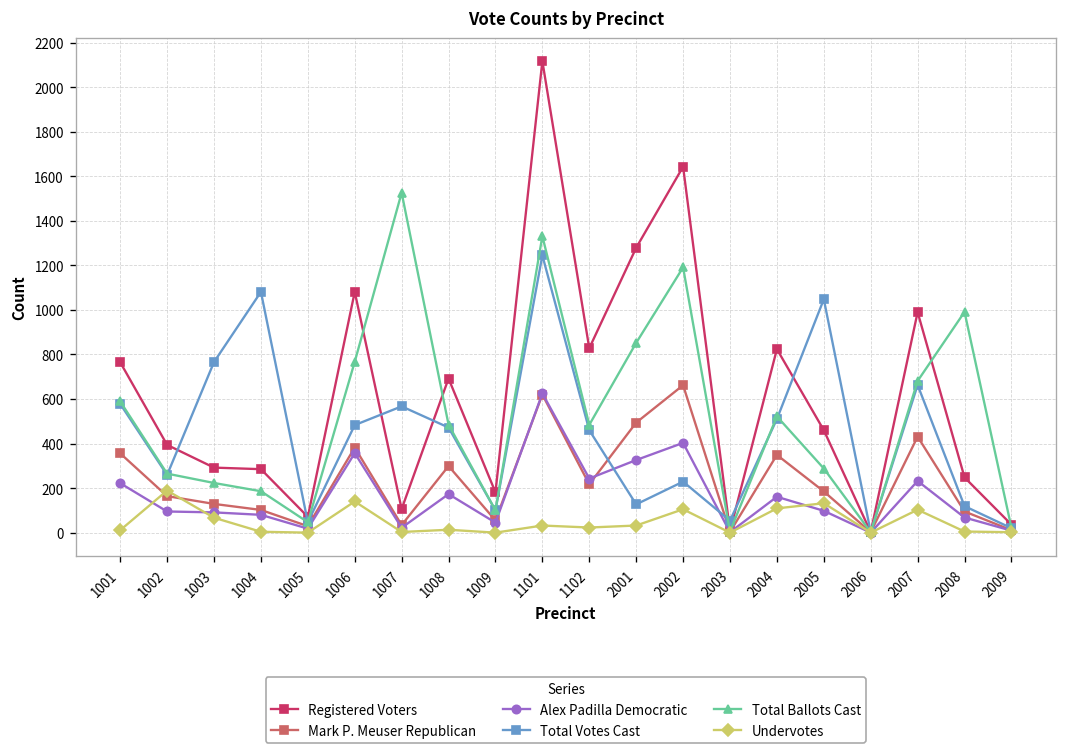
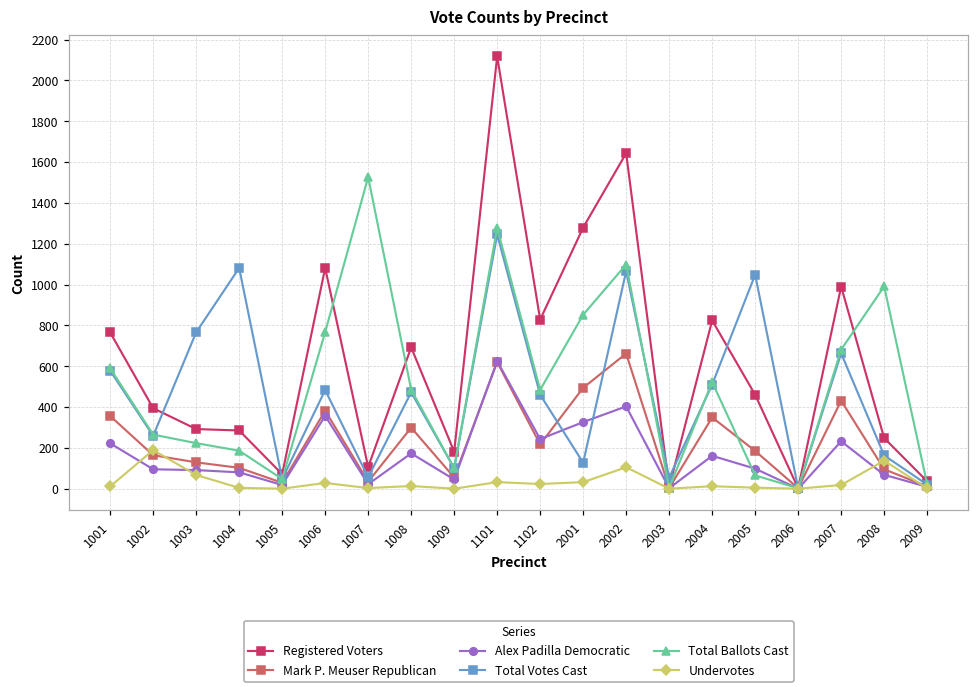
Undervotes, 1006: 140 -> 30
Total Votes Cast, 1007: 570 -> 60
Total Ballots Cast, 1101: 1330 -> 1280
Total Votes Cast, 2002: 230 -> 1070
Total Ballots Cast, 2002: 1190 -> 1100
Undervotes, 2004: 110 -> 10
Total Ballots Cast, 2005: 290 -> 70
Undervotes, 2005: 130 -> 10
Undervotes, 2007: 100 -> 20
Total Votes Cast, 2008: 120 -> 160
Undervotes, 2008: 10 -> 140
